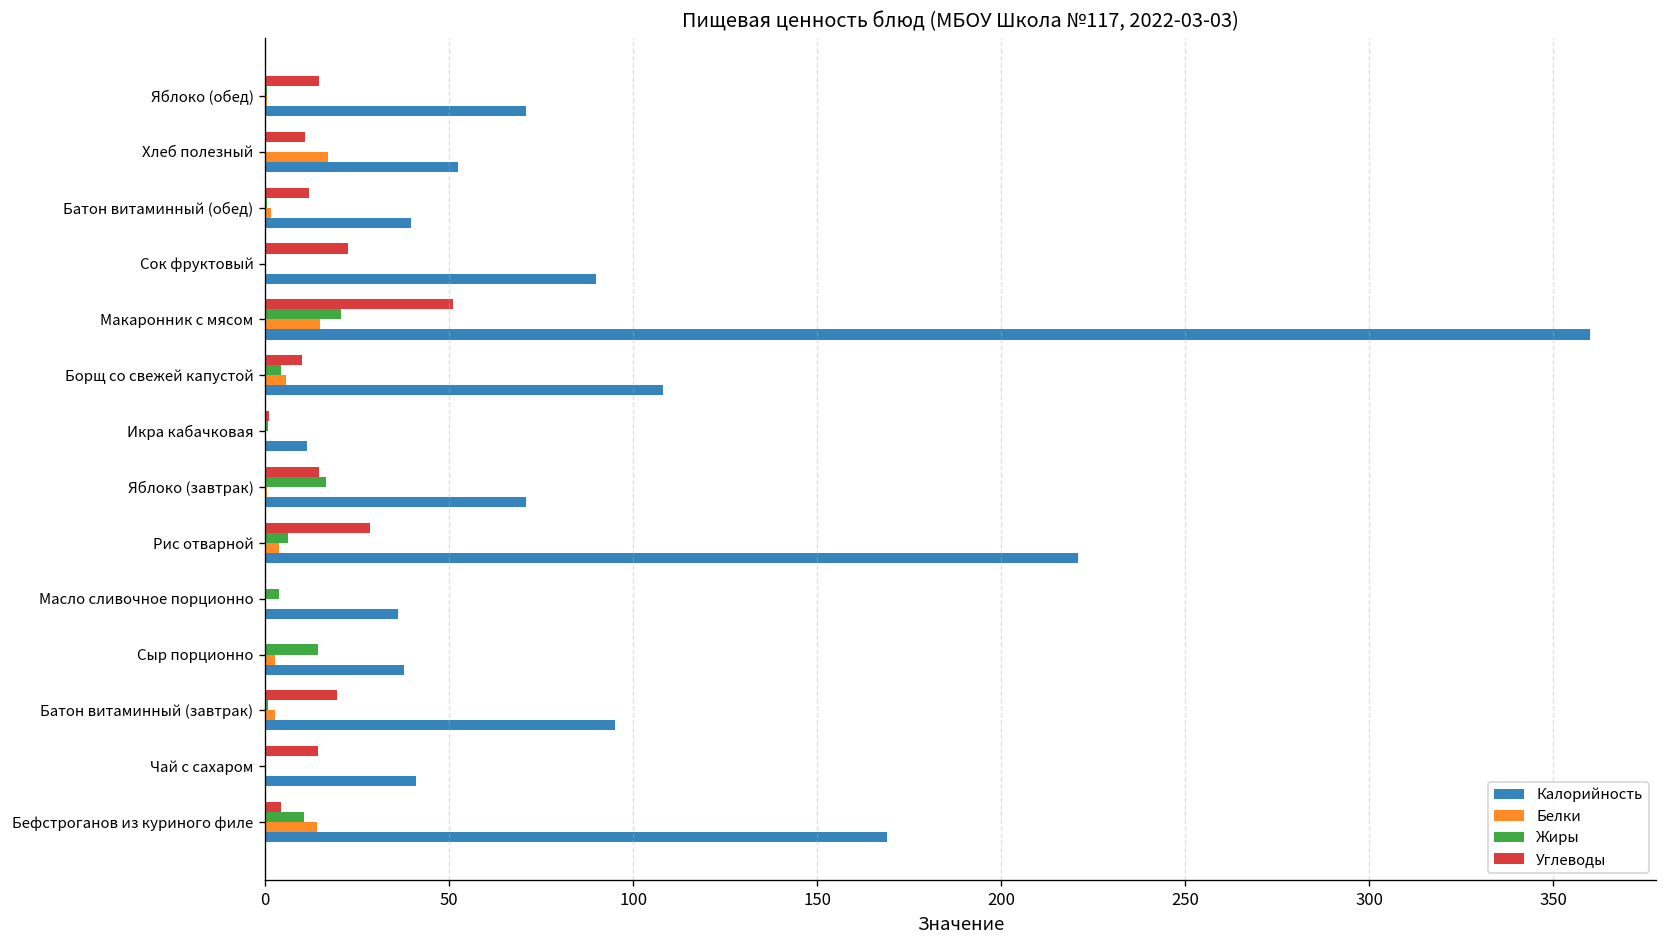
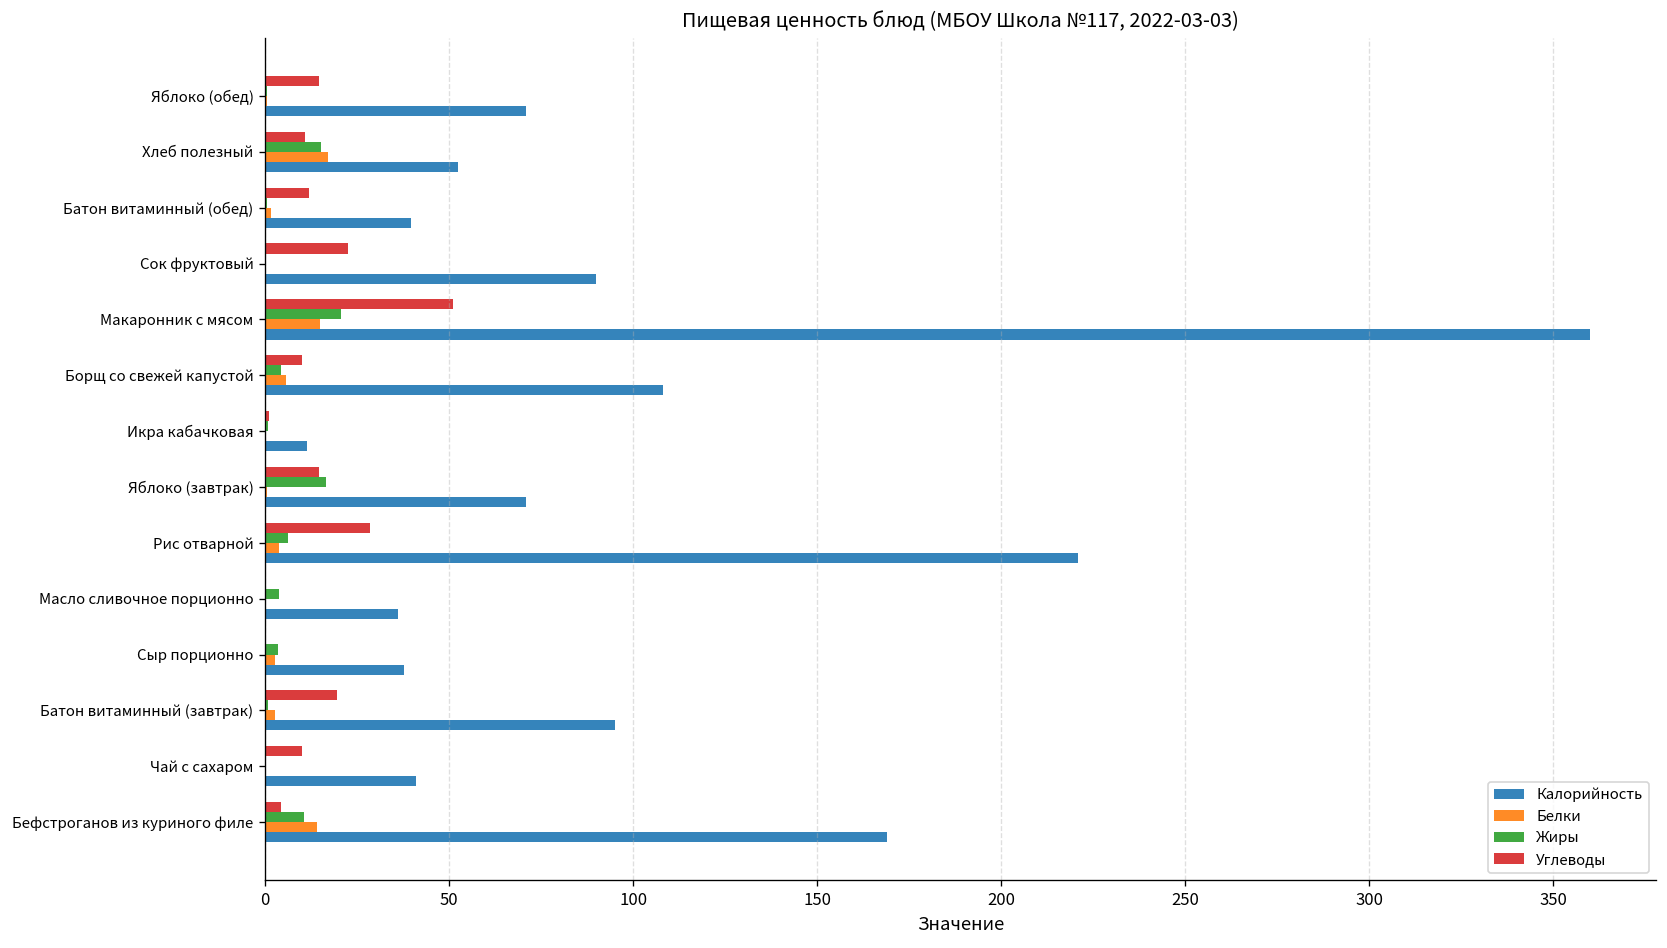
Жиры, Хлеб полезный: 0 -> 15
Жиры, Сыр порционно: 14 -> 4
Углеводы, Чай с сахаром: 14 -> 10
